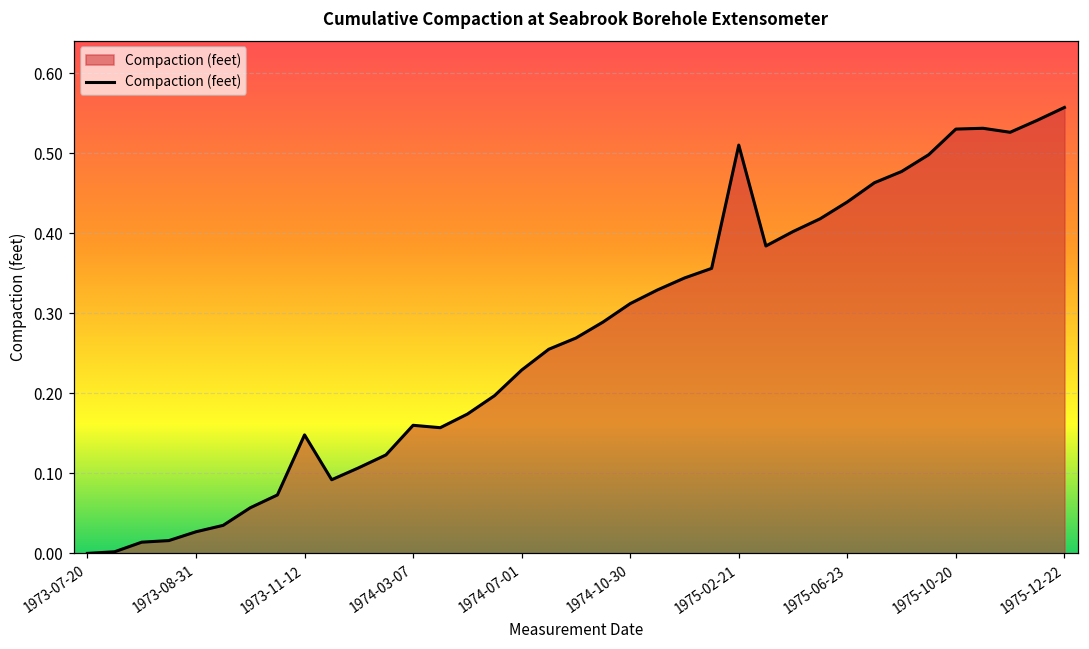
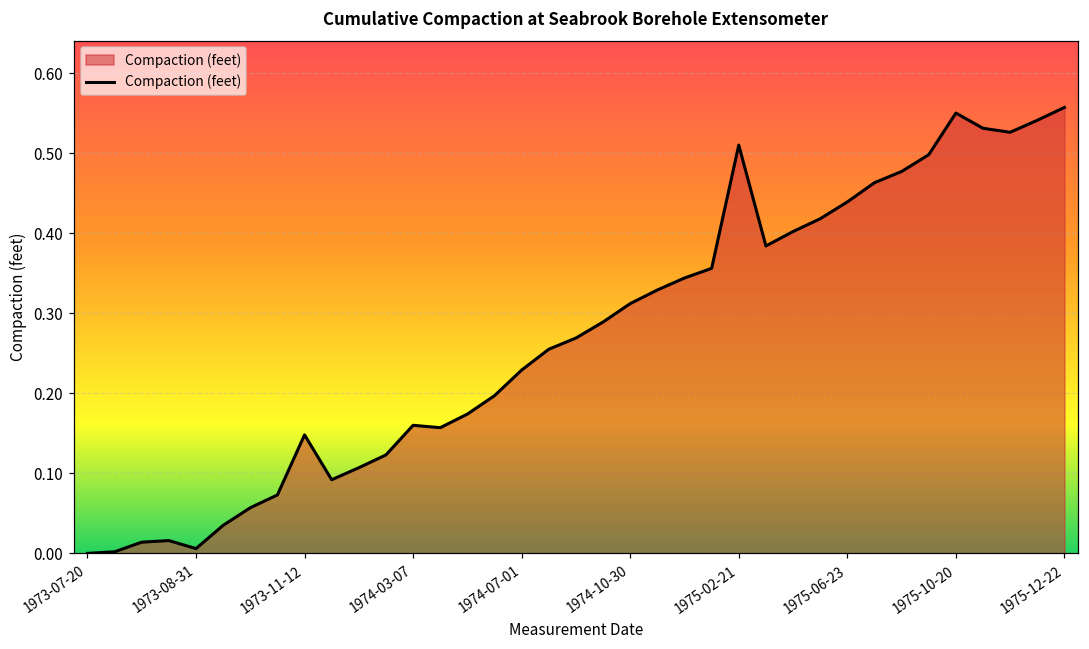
1973-08-31: 0.03 -> 0.01
1975-10-20: 0.53 -> 0.55
